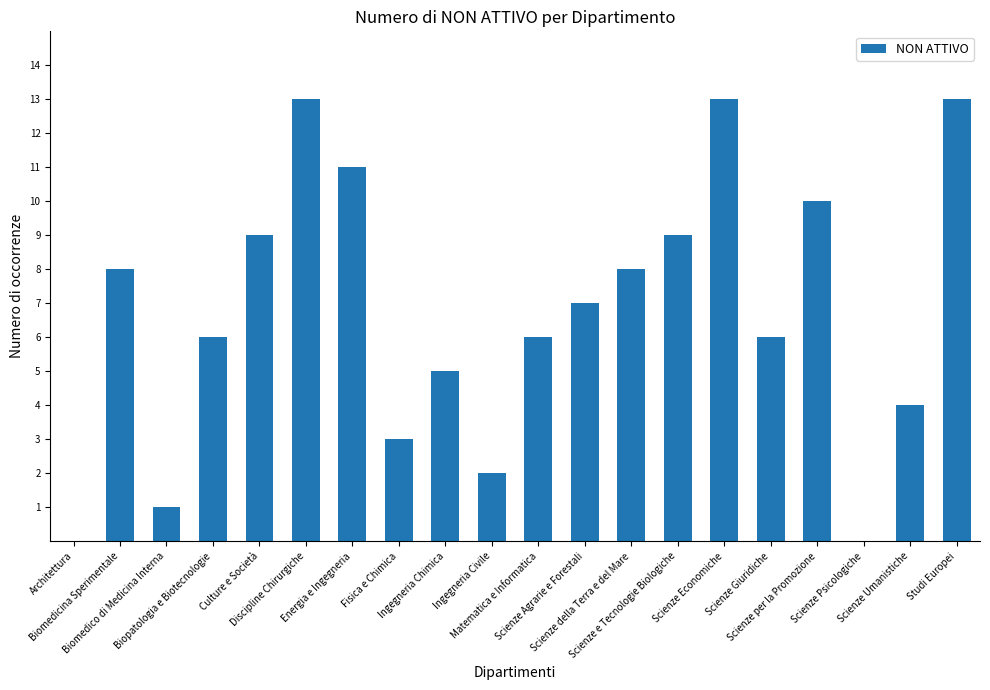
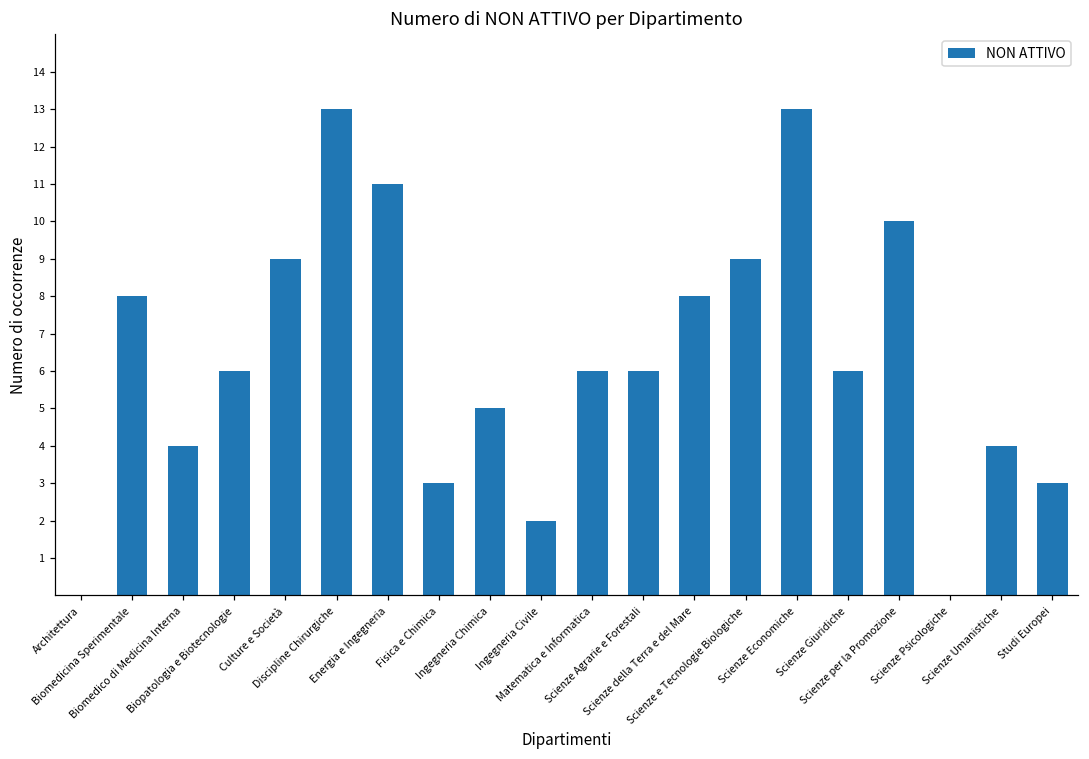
Biomedico di Medicina Interna: 1 -> 4
Scienze Agrarie e Forestali: 7 -> 6
Studi Europei: 13 -> 3
